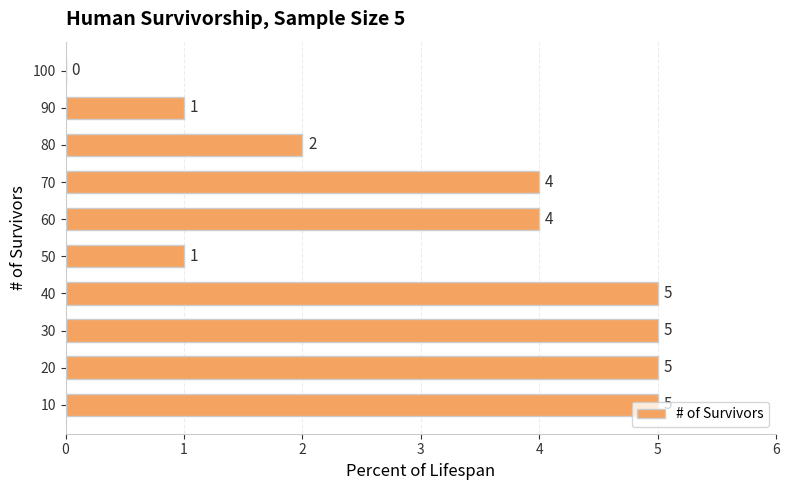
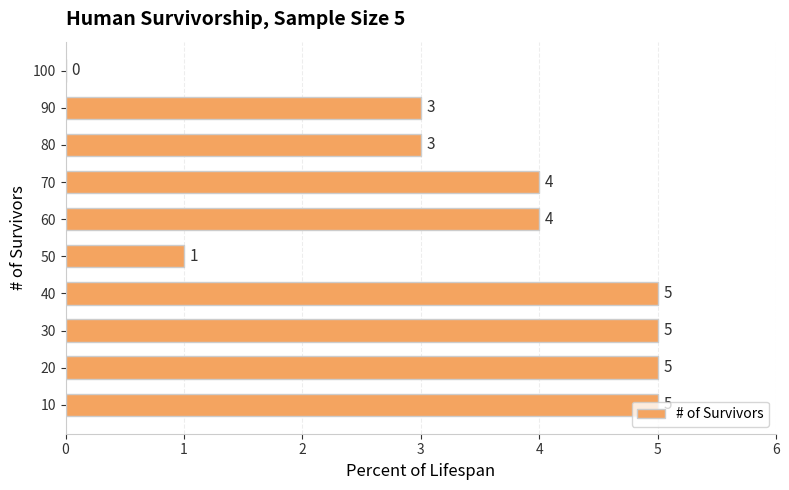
90: 1 -> 3
80: 2 -> 3
